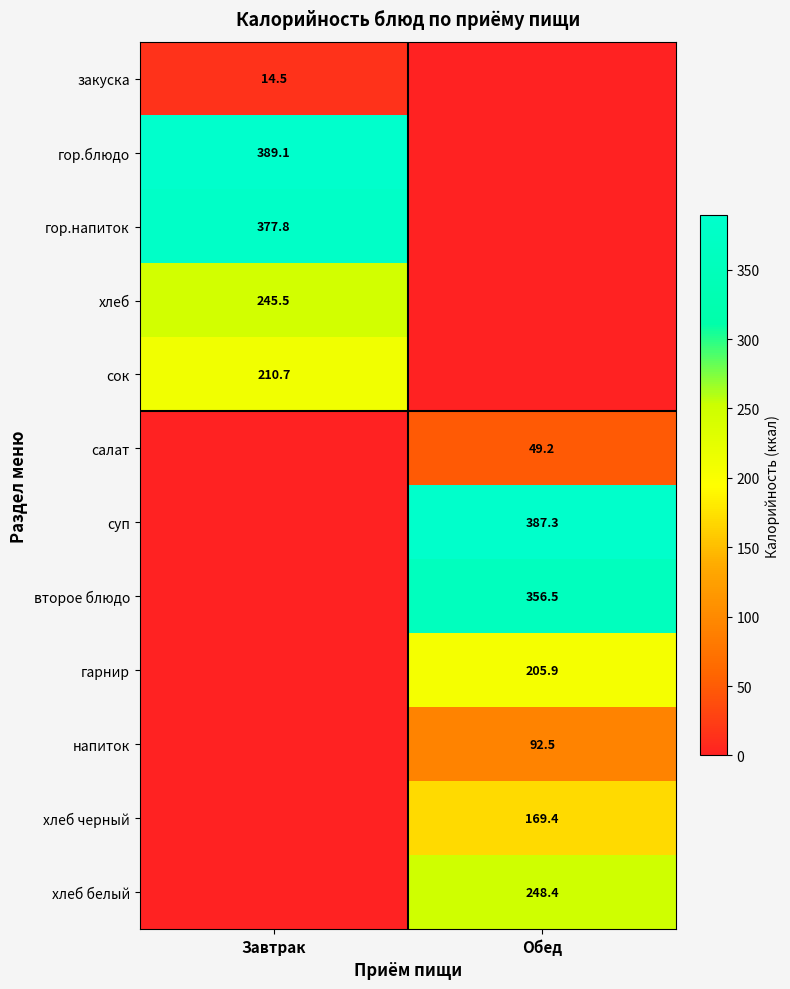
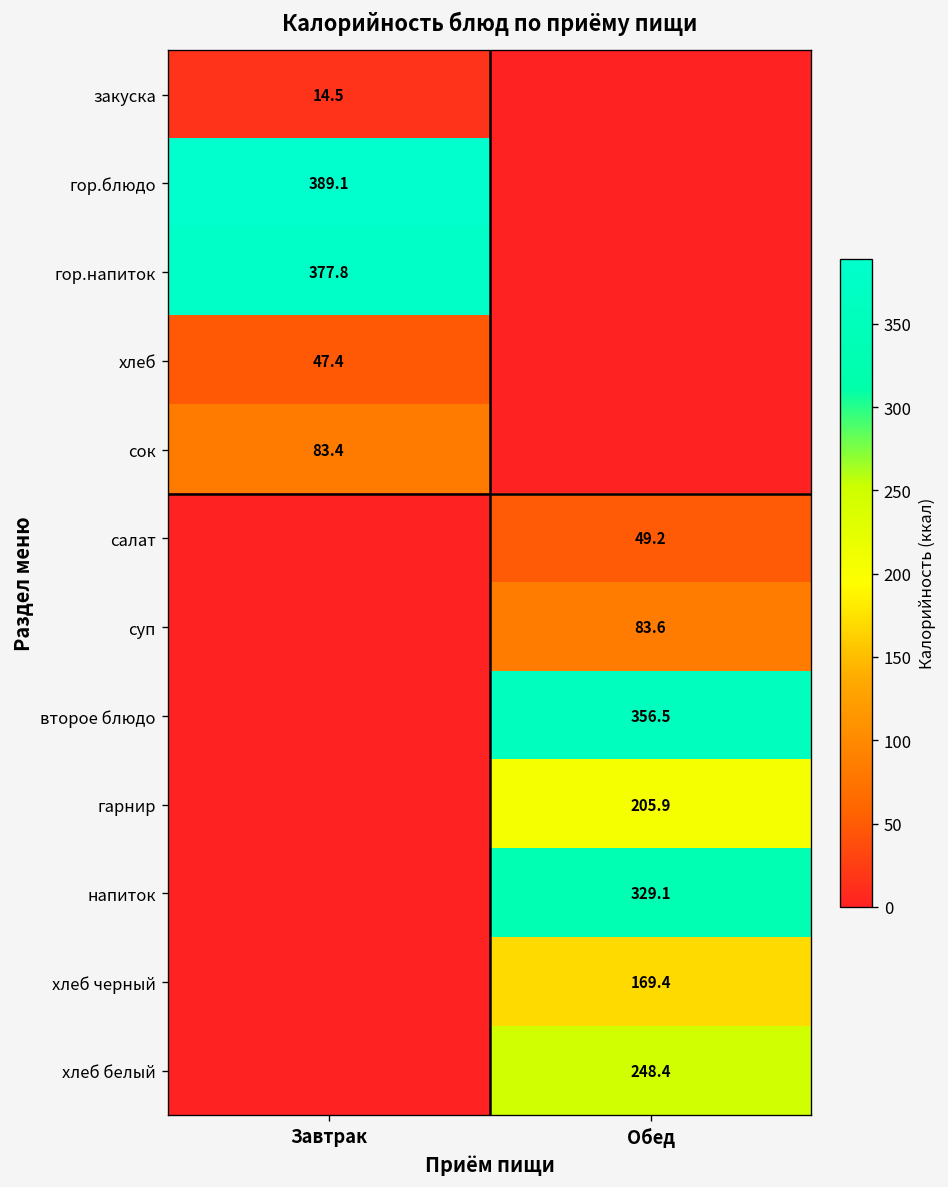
хлеб, Завтрак: 245.5 -> 47.4
сок, Завтрак: 210.7 -> 83.4
суп, Обед: 387.3 -> 83.6
напиток, Обед: 92.5 -> 329.1
